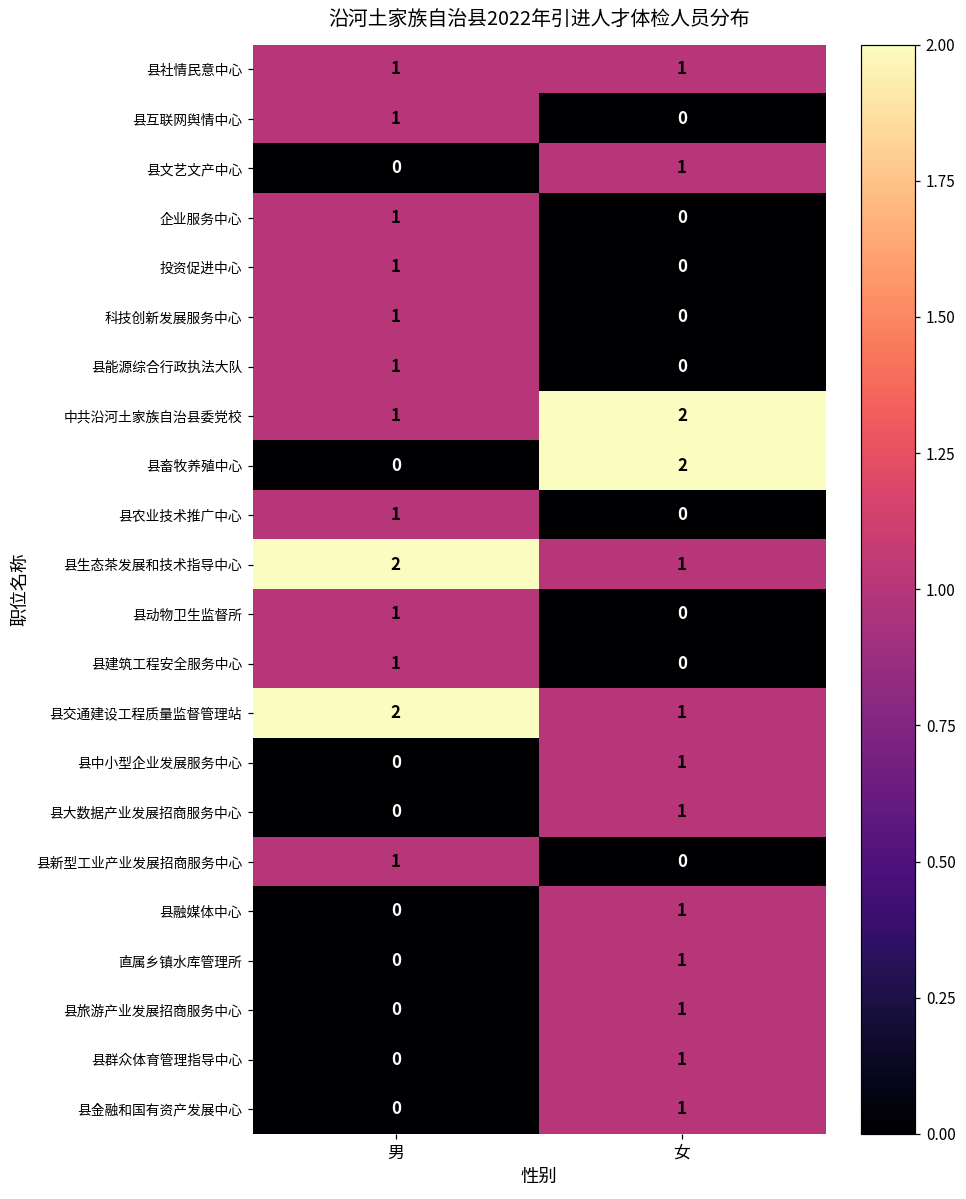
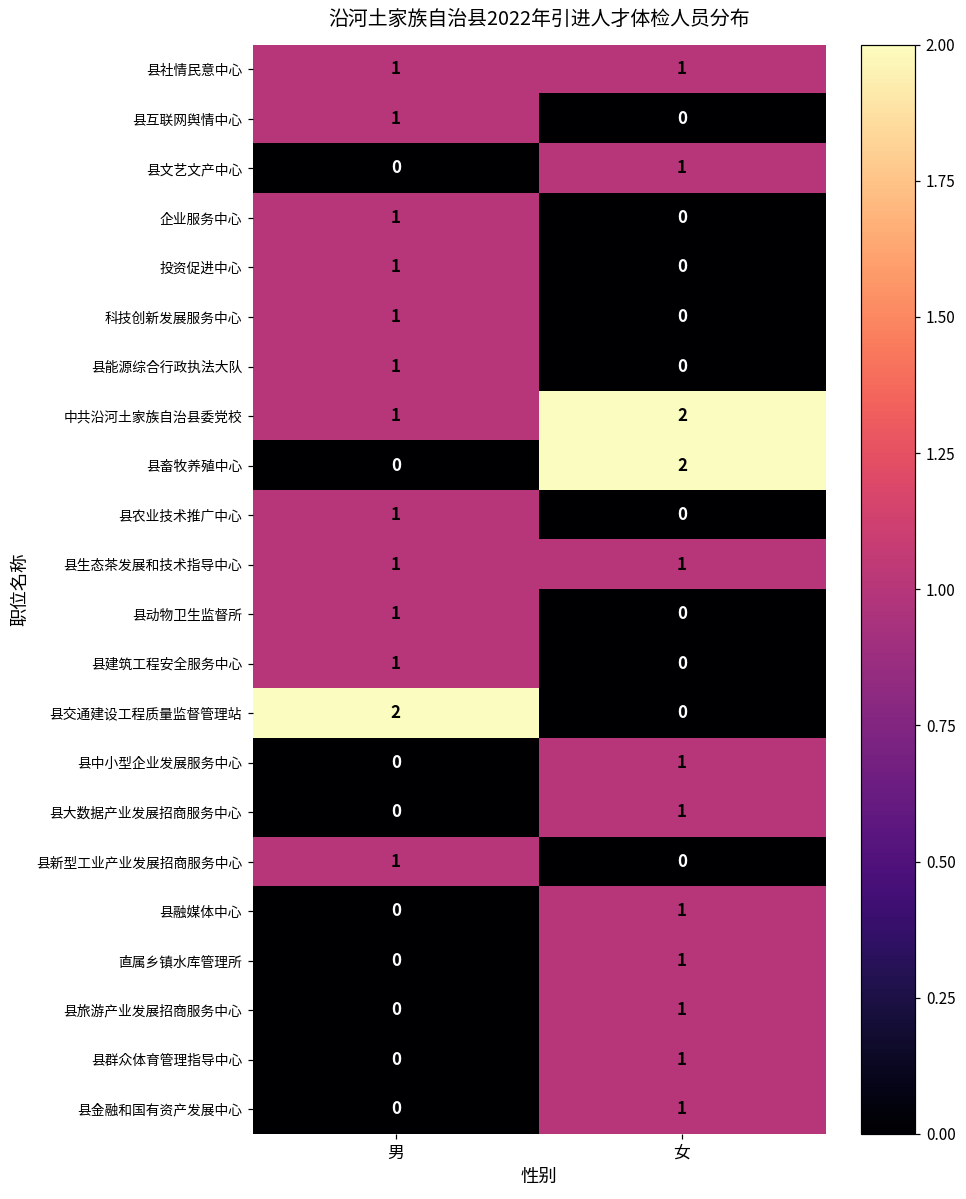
县生态茶发展和技术指导中心, 男: 2 -> 1
县交通建设工程质量监督管理站, 女: 1 -> 0
